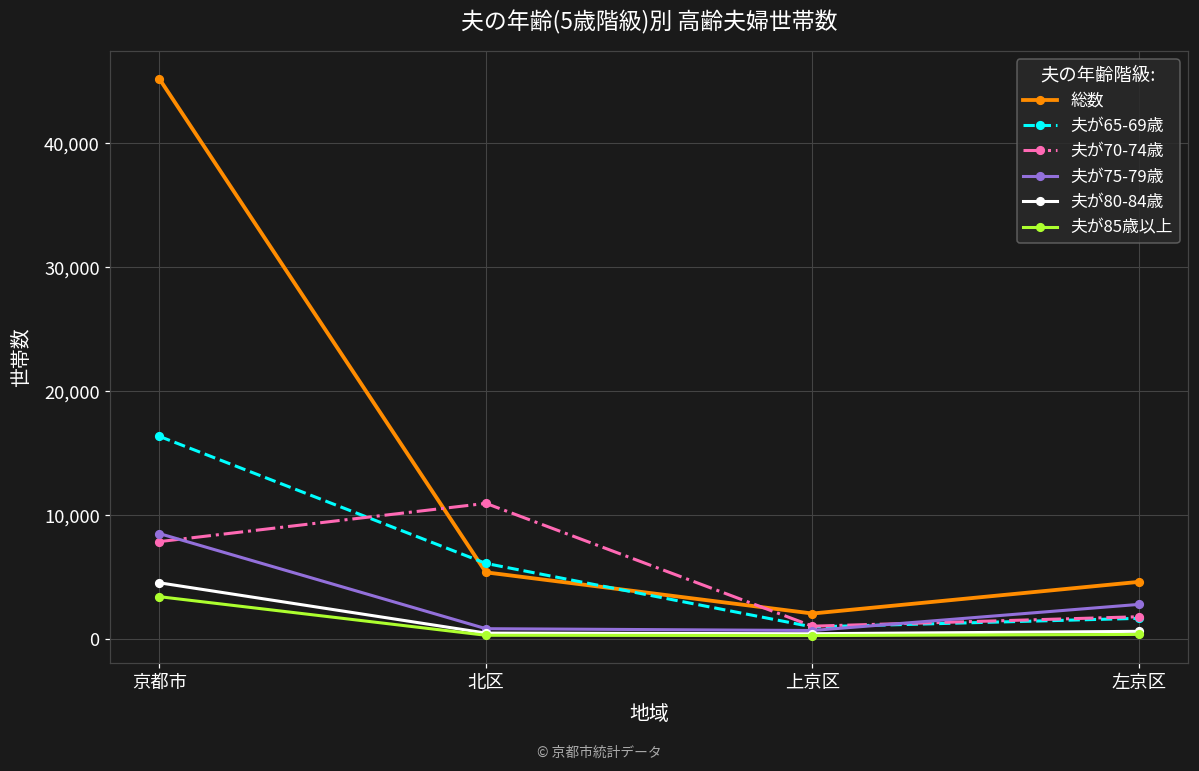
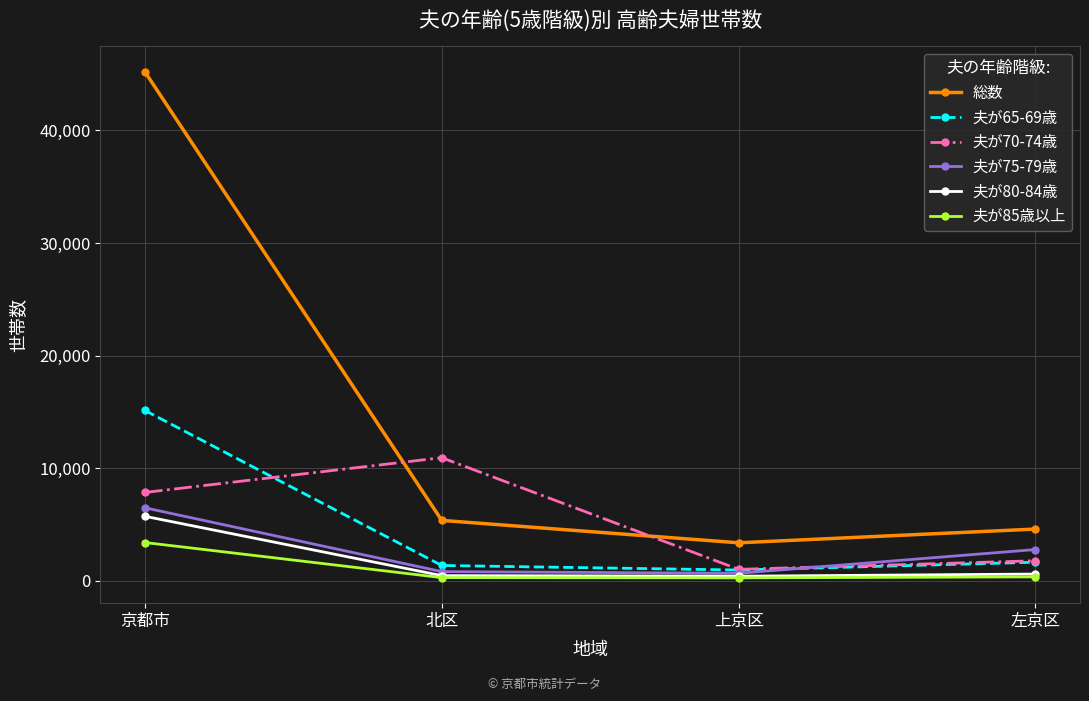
夫が65-69歳, 京都市: 16,400 -> 15,100
夫が75-79歳, 京都市: 8,500 -> 6,500
夫が80-84歳, 京都市: 4,500 -> 5,700
夫が65-69歳, 北区: 6,100 -> 1,400
総数, 上京区: 2,100 -> 3,400
